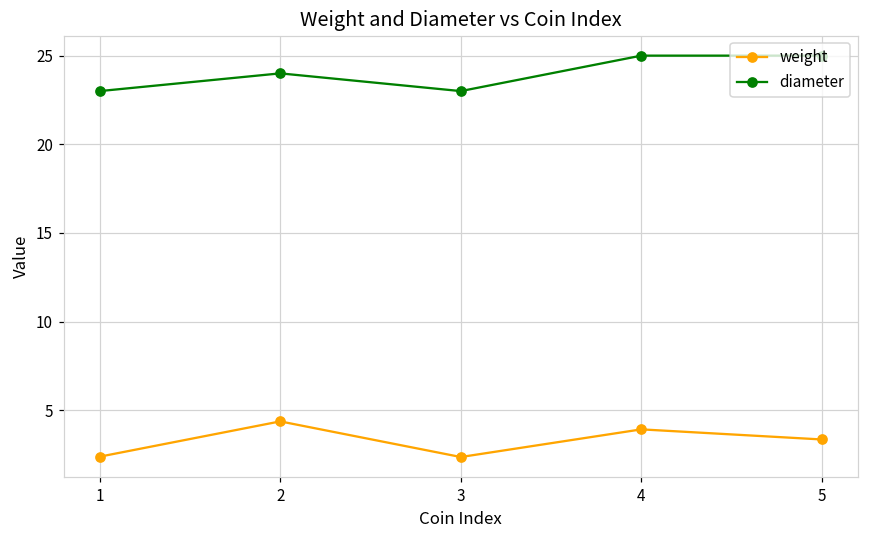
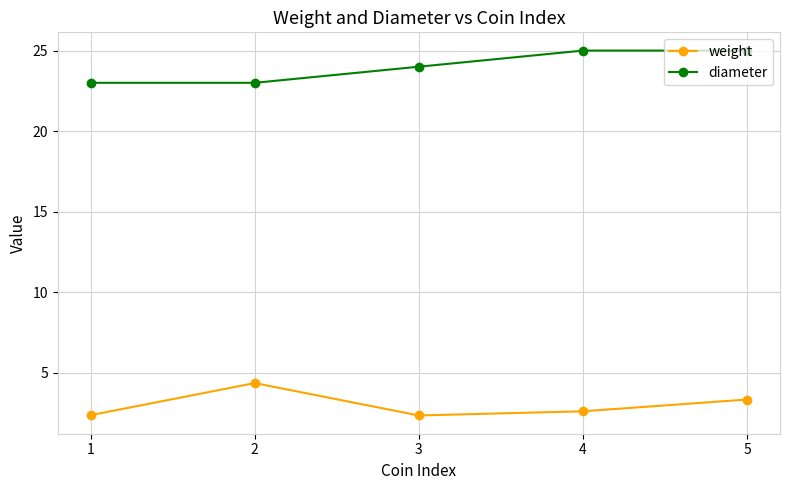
diameter, 2: 24 -> 23
diameter, 3: 23 -> 24
weight, 4: 3.9 -> 2.6
